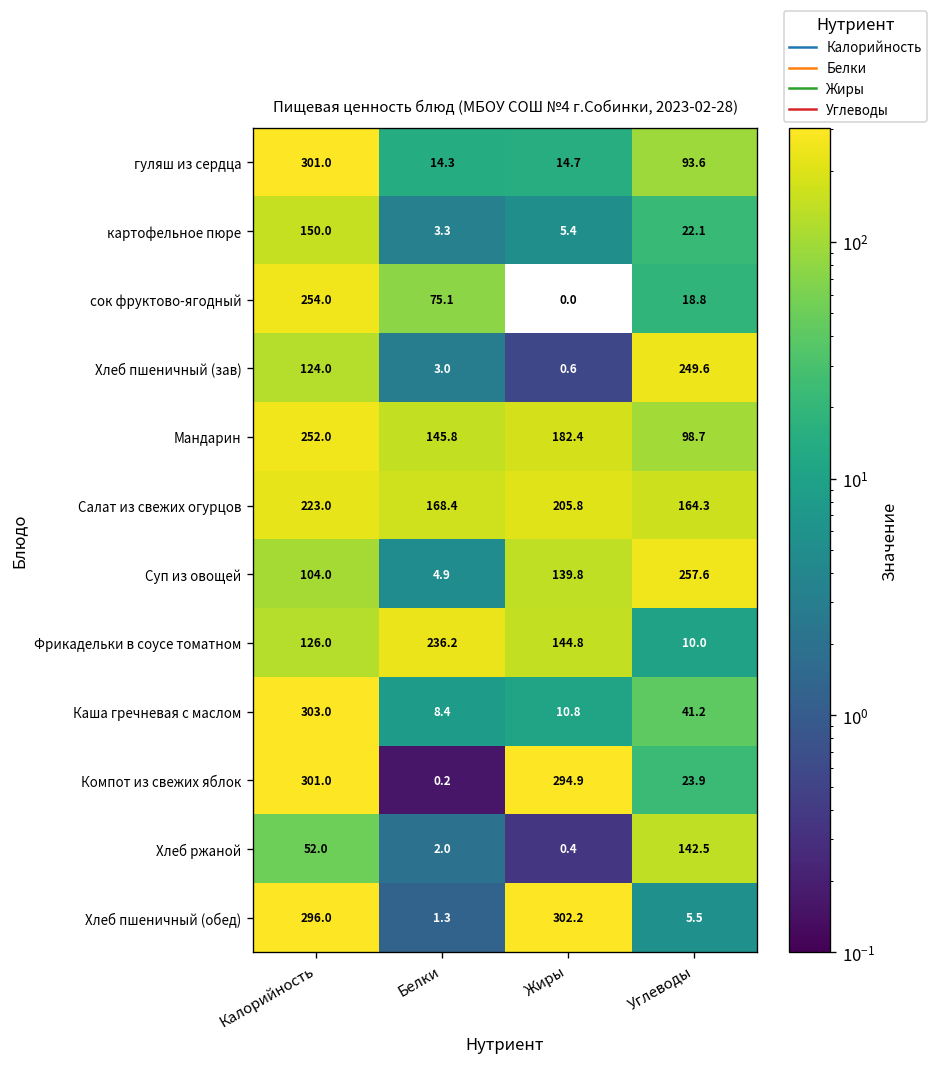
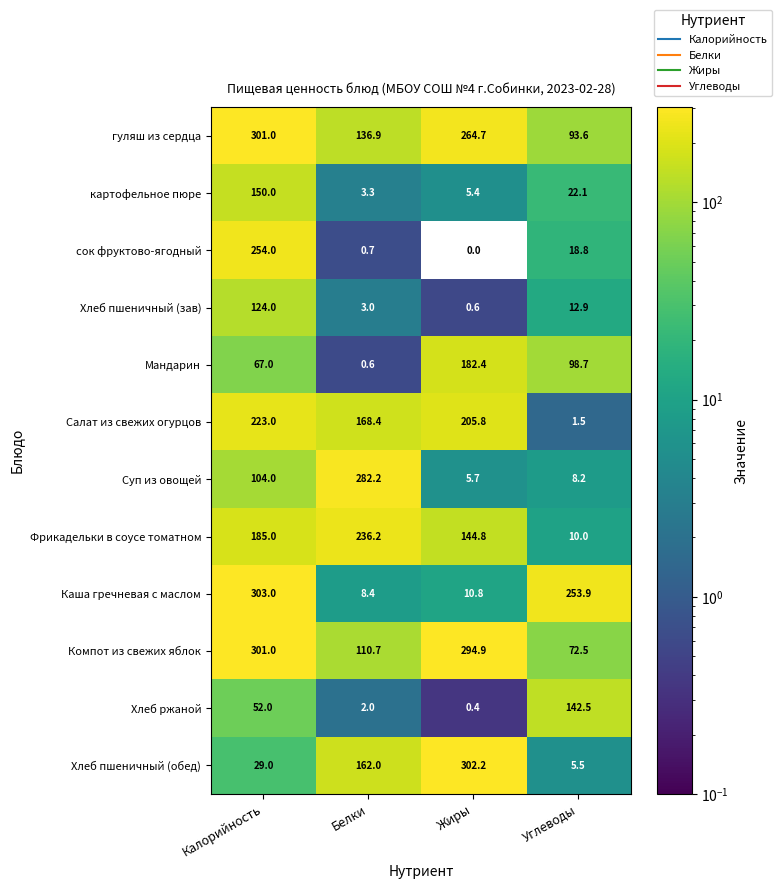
гуляш из сердца, Белки: 14.3 -> 136.9
гуляш из сердца, Жиры: 14.7 -> 264.7
сок фруктово-ягодный, Белки: 75.1 -> 0.7
Хлеб пшеничный (зав), Углеводы: 249.6 -> 12.9
Мандарин, Калорийность: 252.0 -> 67.0
Мандарин, Белки: 145.8 -> 0.6
Салат из свежих огурцов, Углеводы: 164.3 -> 1.5
Суп из овощей, Белки: 4.9 -> 282.2
Суп из овощей, Жиры: 139.8 -> 5.7
Суп из овощей, Углеводы: 257.6 -> 8.2
Фрикадельки в соусе томатном, Калорийность: 126.0 -> 185.0
Каша гречневая с маслом, Углеводы: 41.2 -> 253.9
Компот из свежих яблок, Белки: 0.2 -> 110.7
Компот из свежих яблок, Углеводы: 23.9 -> 72.5
Хлеб пшеничный (обед), Калорийность: 296.0 -> 29.0
Хлеб пшеничный (обед), Белки: 1.3 -> 162.0
